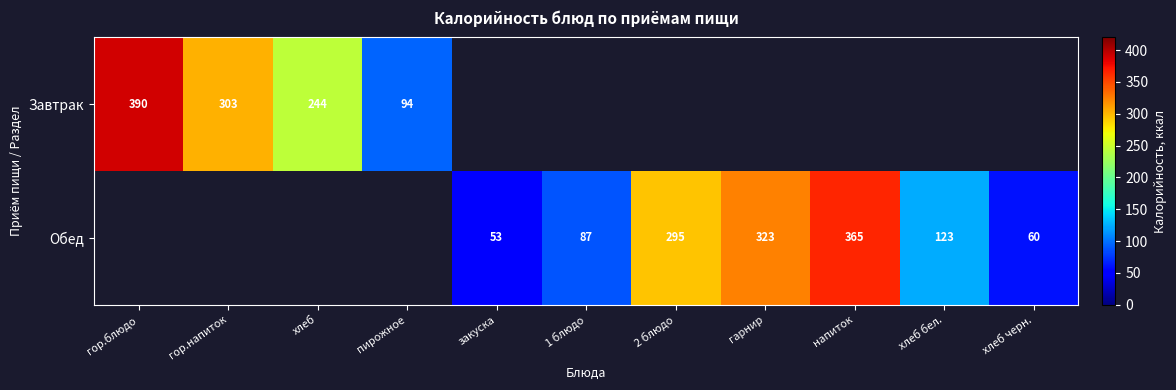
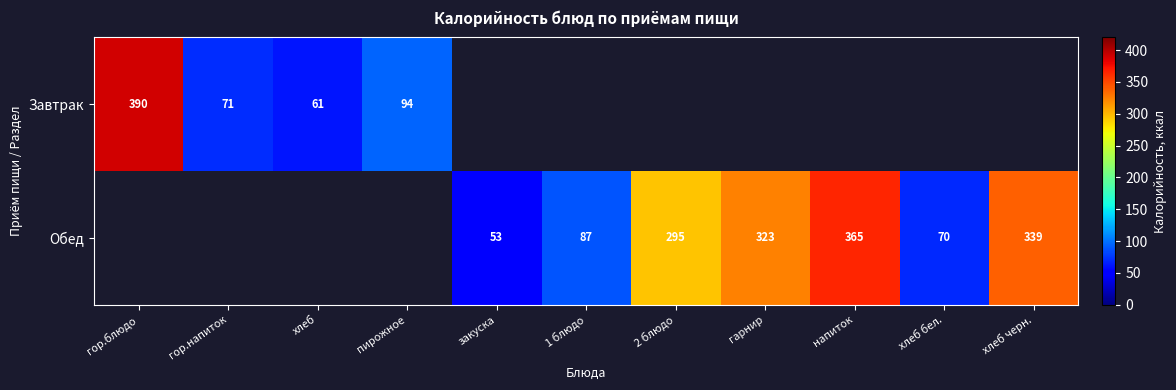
Завтрак, гор.напиток: 303 -> 71
Завтрак, хлеб: 244 -> 61
Обед, хлеб бел.: 123 -> 70
Обед, хлеб черн.: 60 -> 339
